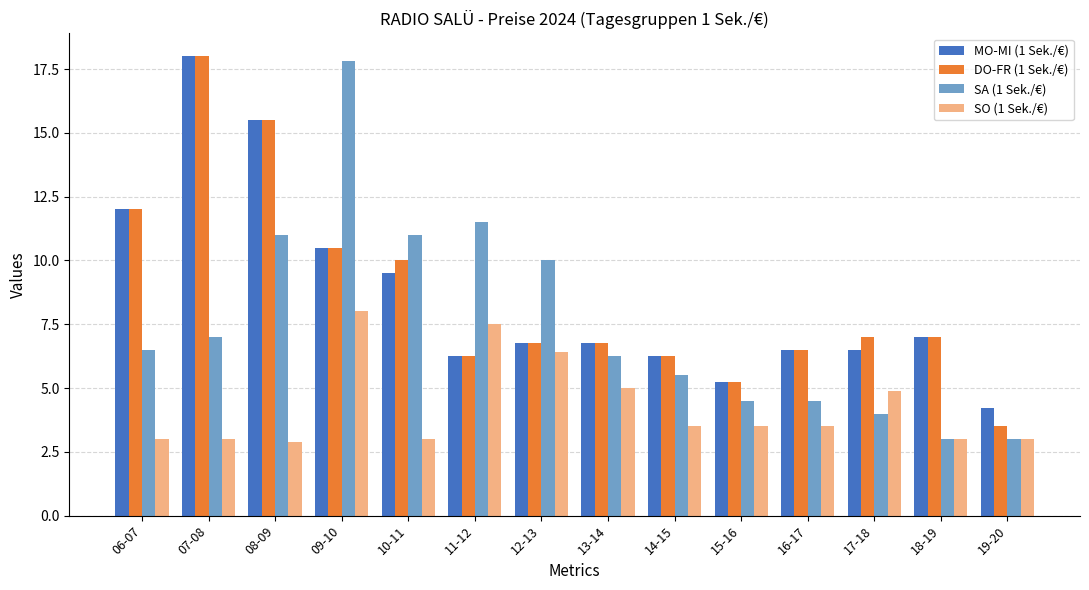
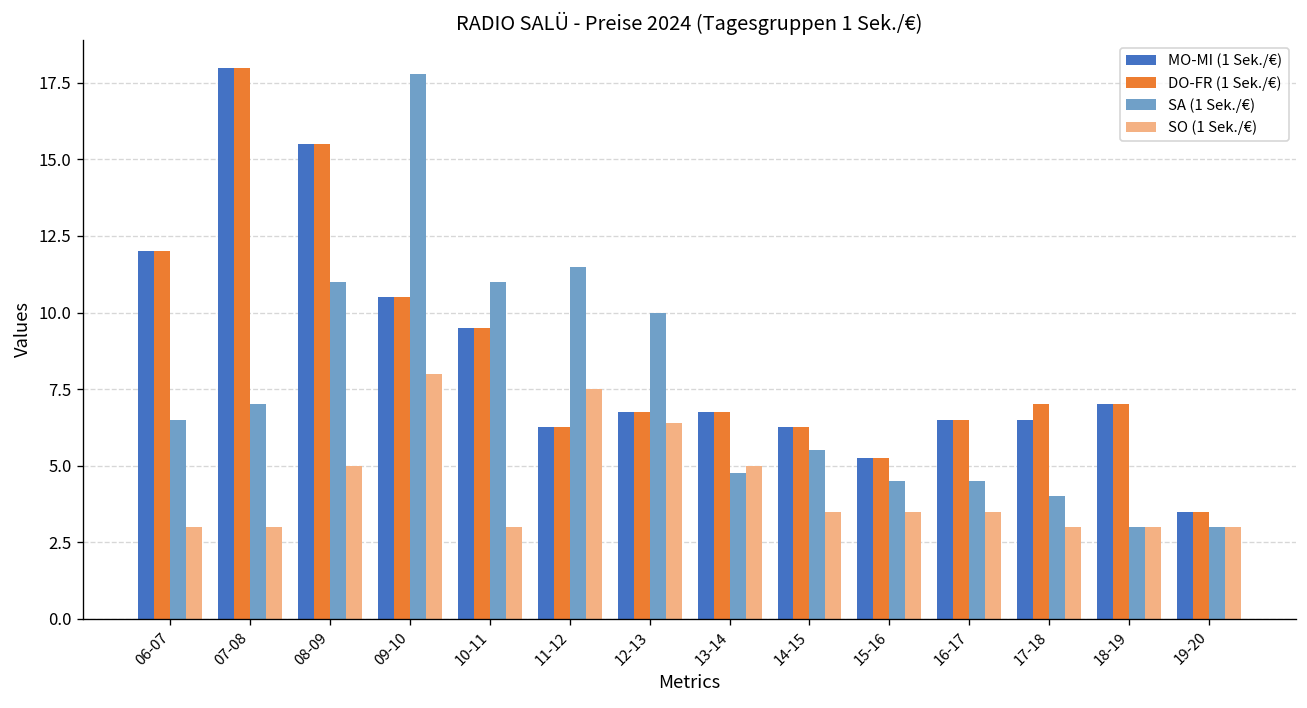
SO (1 Sek./€), 08-09: 2.9 -> 5.0
DO-FR (1 Sek./€), 10-11: 10.0 -> 9.5
SA (1 Sek./€), 13-14: 6.3 -> 4.8
SO (1 Sek./€), 17-18: 4.9 -> 3.0
MO-MI (1 Sek./€), 19-20: 4.2 -> 3.5
